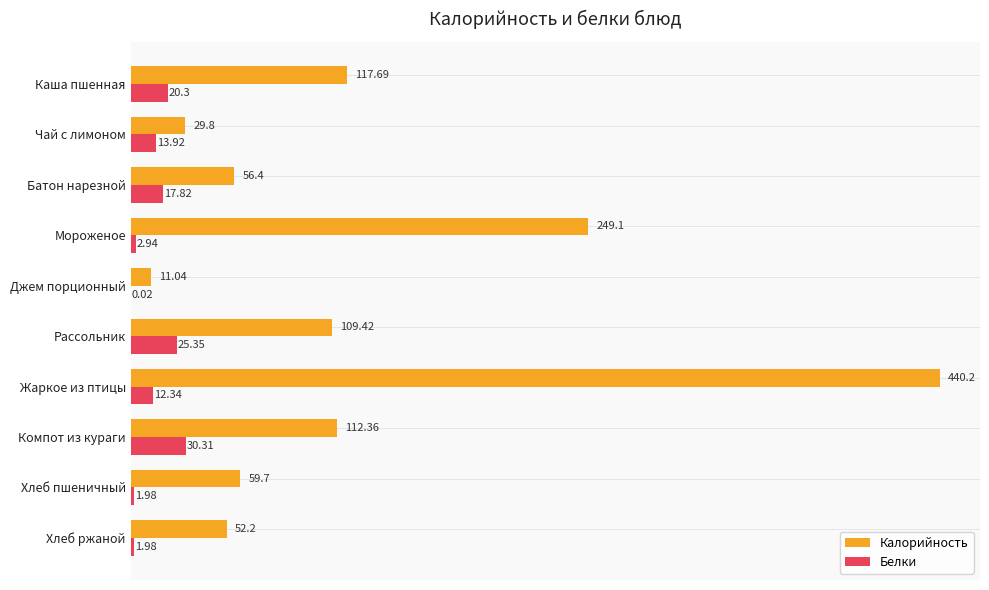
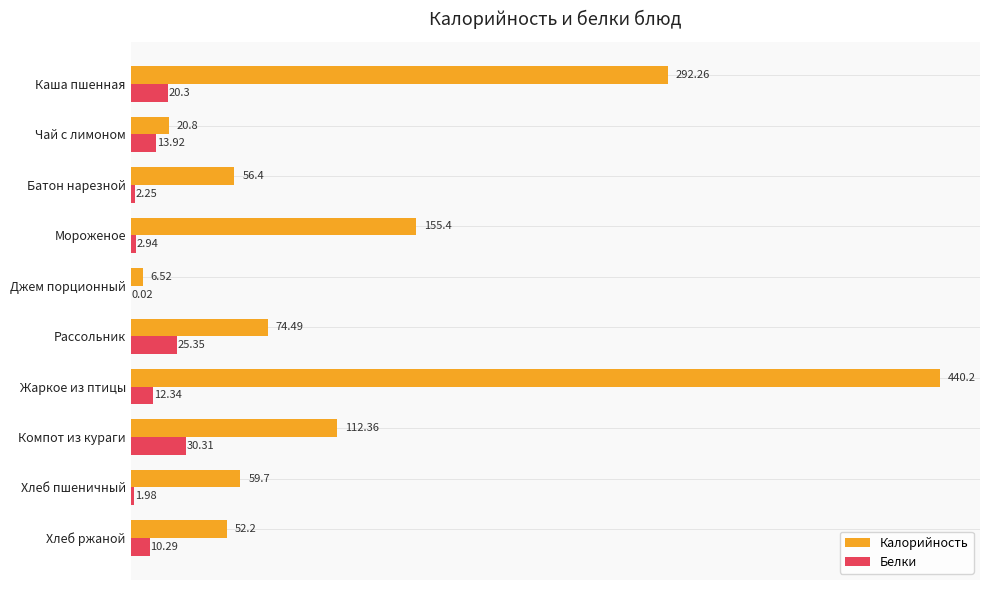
Калорийность, Каша пшенная: 117.69 -> 292.26
Калорийность, Чай с лимоном: 29.8 -> 20.8
Белки, Батон нарезной: 17.82 -> 2.25
Калорийность, Мороженое: 249.1 -> 155.4
Калорийность, Джем порционный: 11.04 -> 6.52
Калорийность, Рассольник: 109.42 -> 74.49
Белки, Хлеб ржаной: 1.98 -> 10.29
